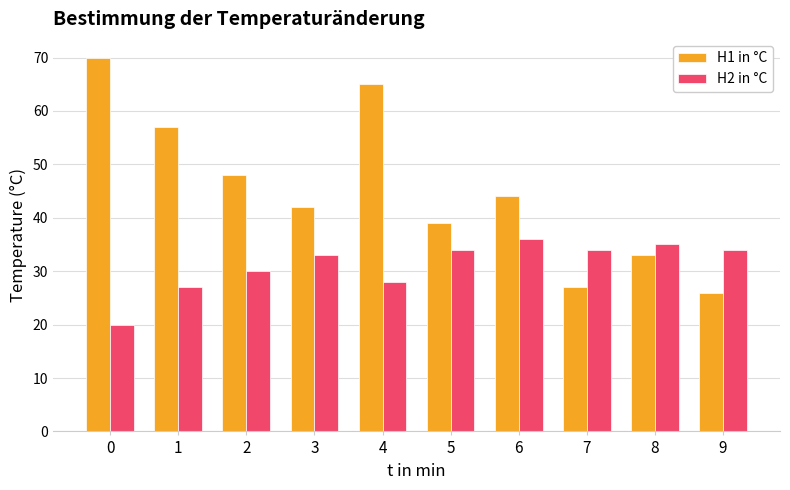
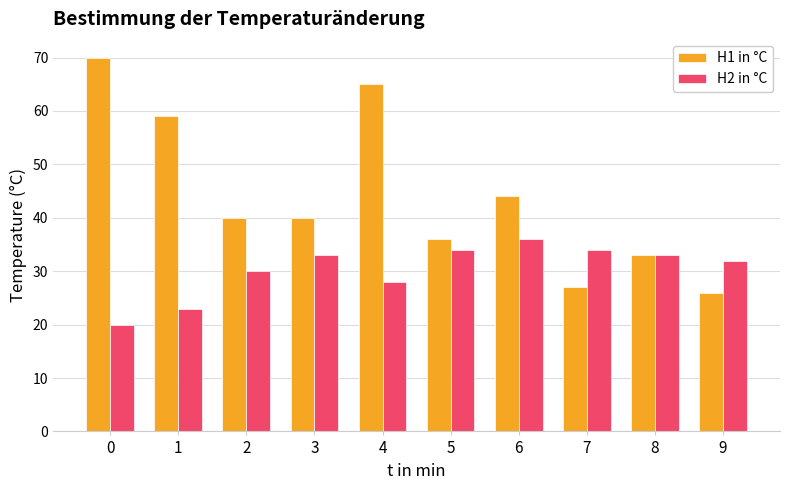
Η1 in °C, 1: 57 -> 59
Η2 in °C, 1: 27 -> 23
Η1 in °C, 2: 48 -> 40
Η1 in °C, 3: 42 -> 40
Η1 in °C, 5: 39 -> 36
Η2 in °C, 8: 35 -> 33
Η2 in °C, 9: 34 -> 32
